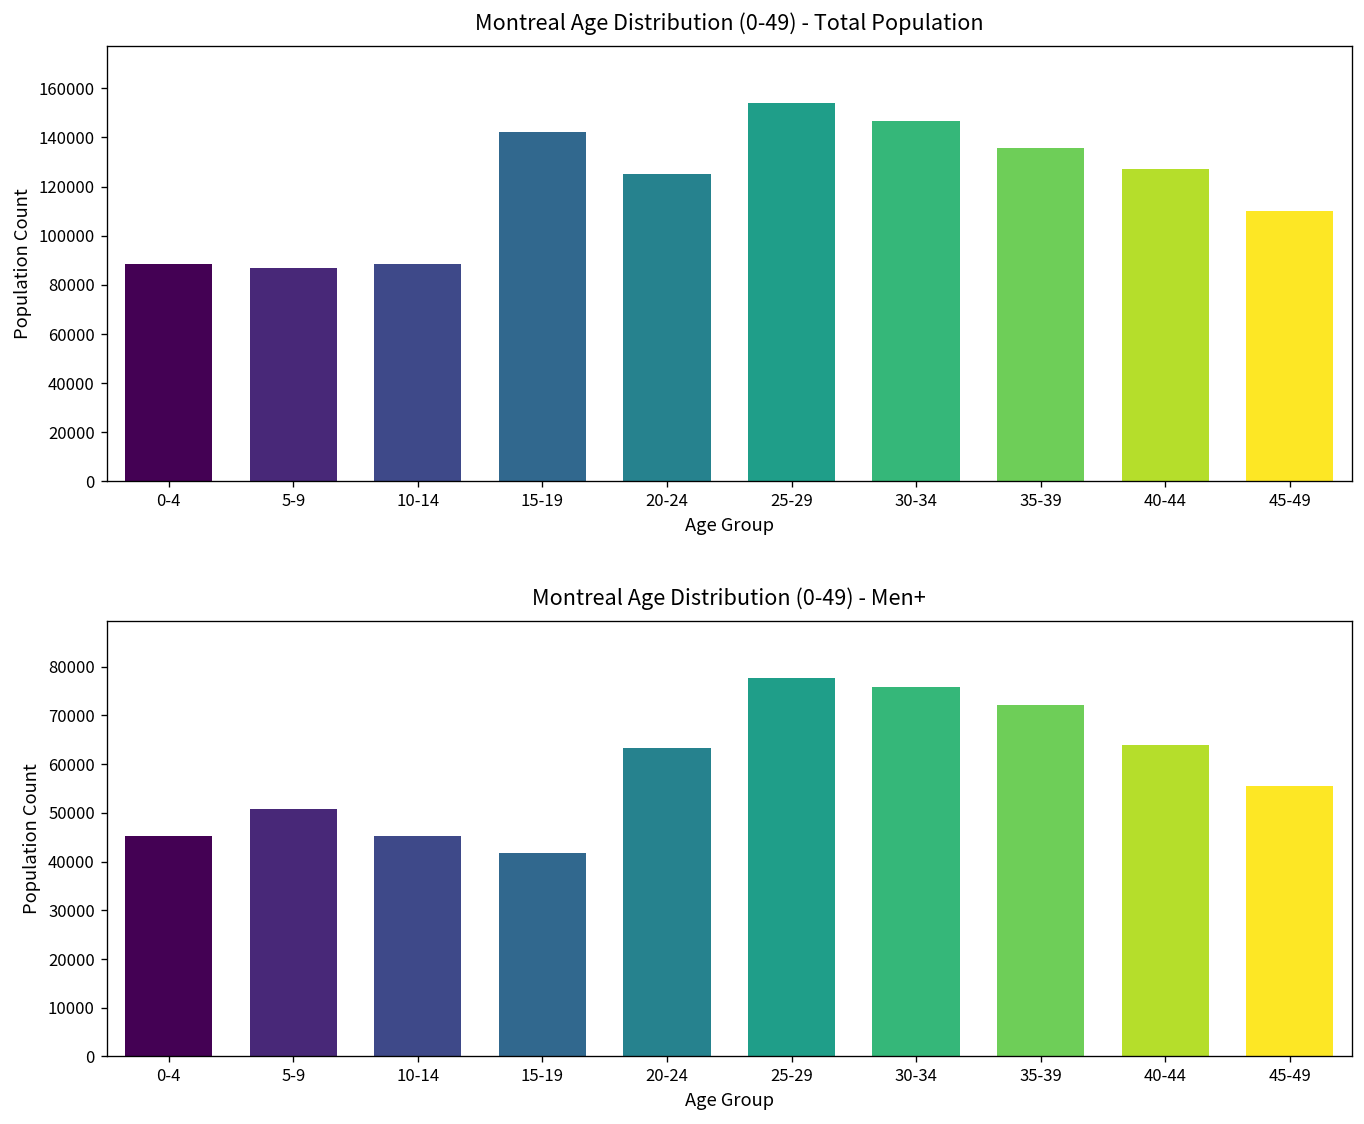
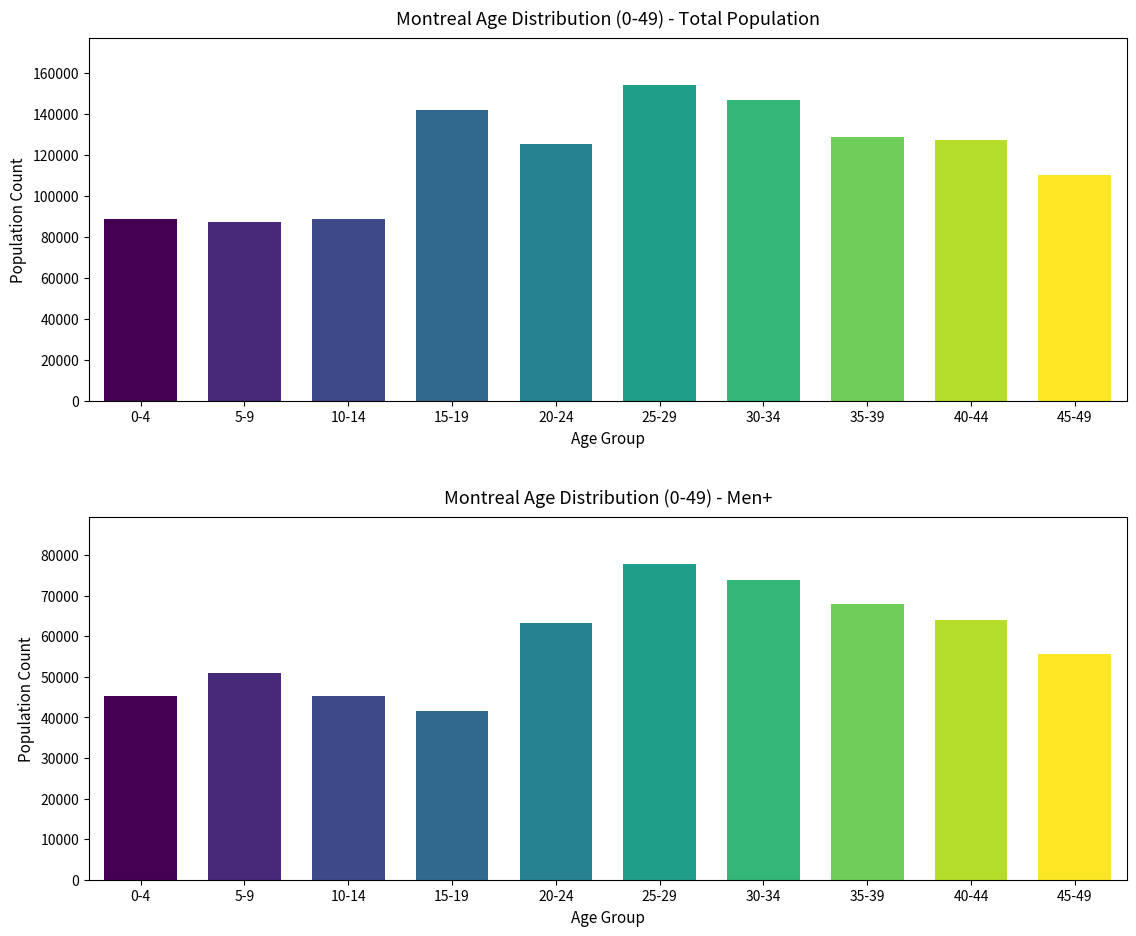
Montreal Age Distribution (0-49) - Total Population, 35-39: 136000 -> 128000
Montreal Age Distribution (0-49) - Men+, 30-34: 76000 -> 74000
Montreal Age Distribution (0-49) - Men+, 35-39: 72000 -> 68000
